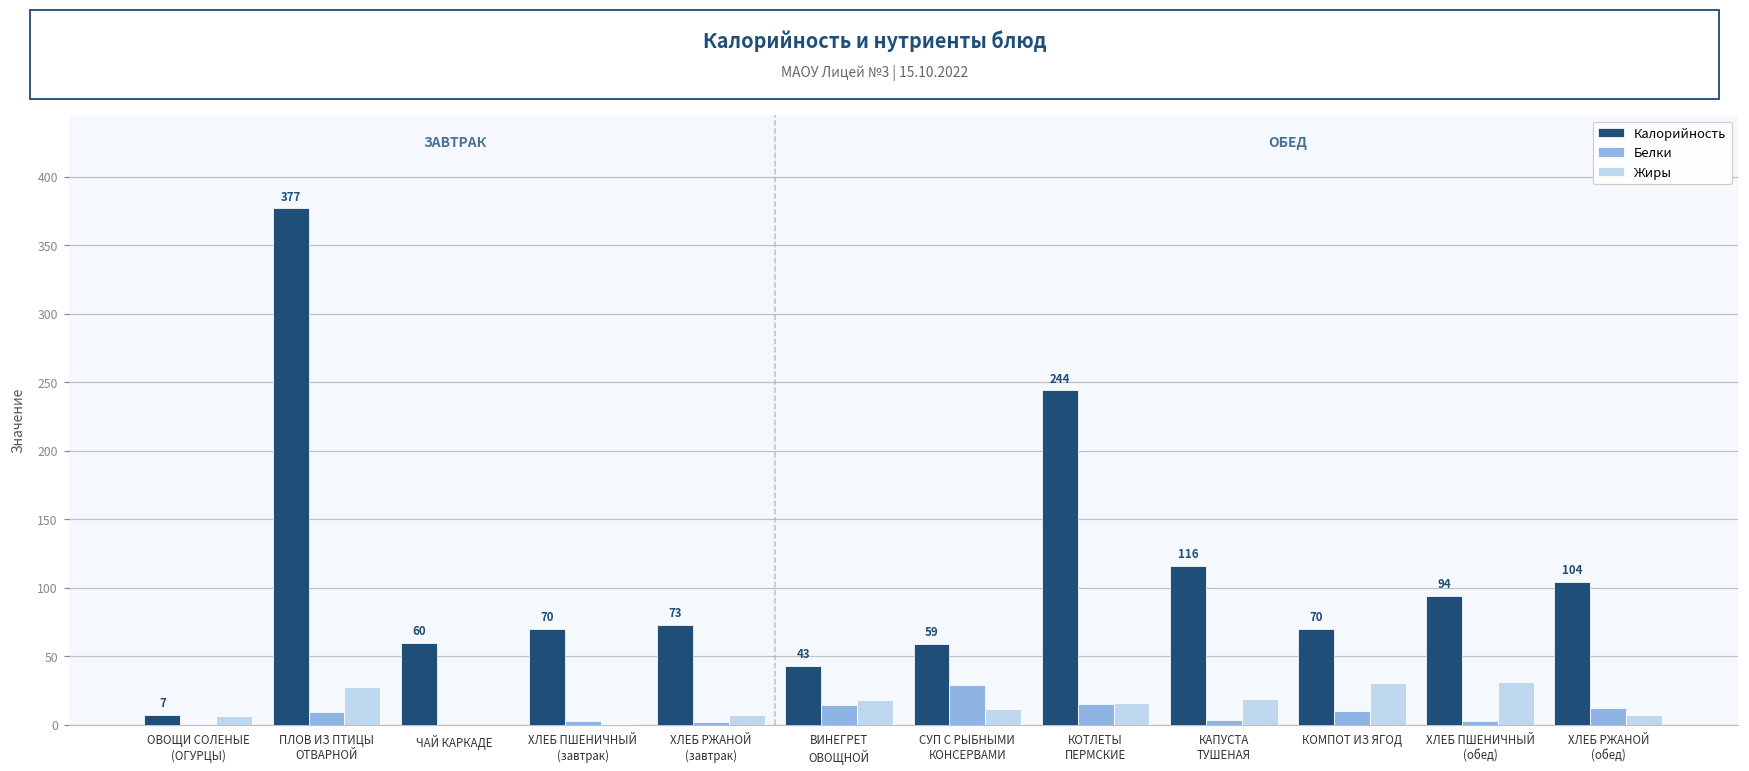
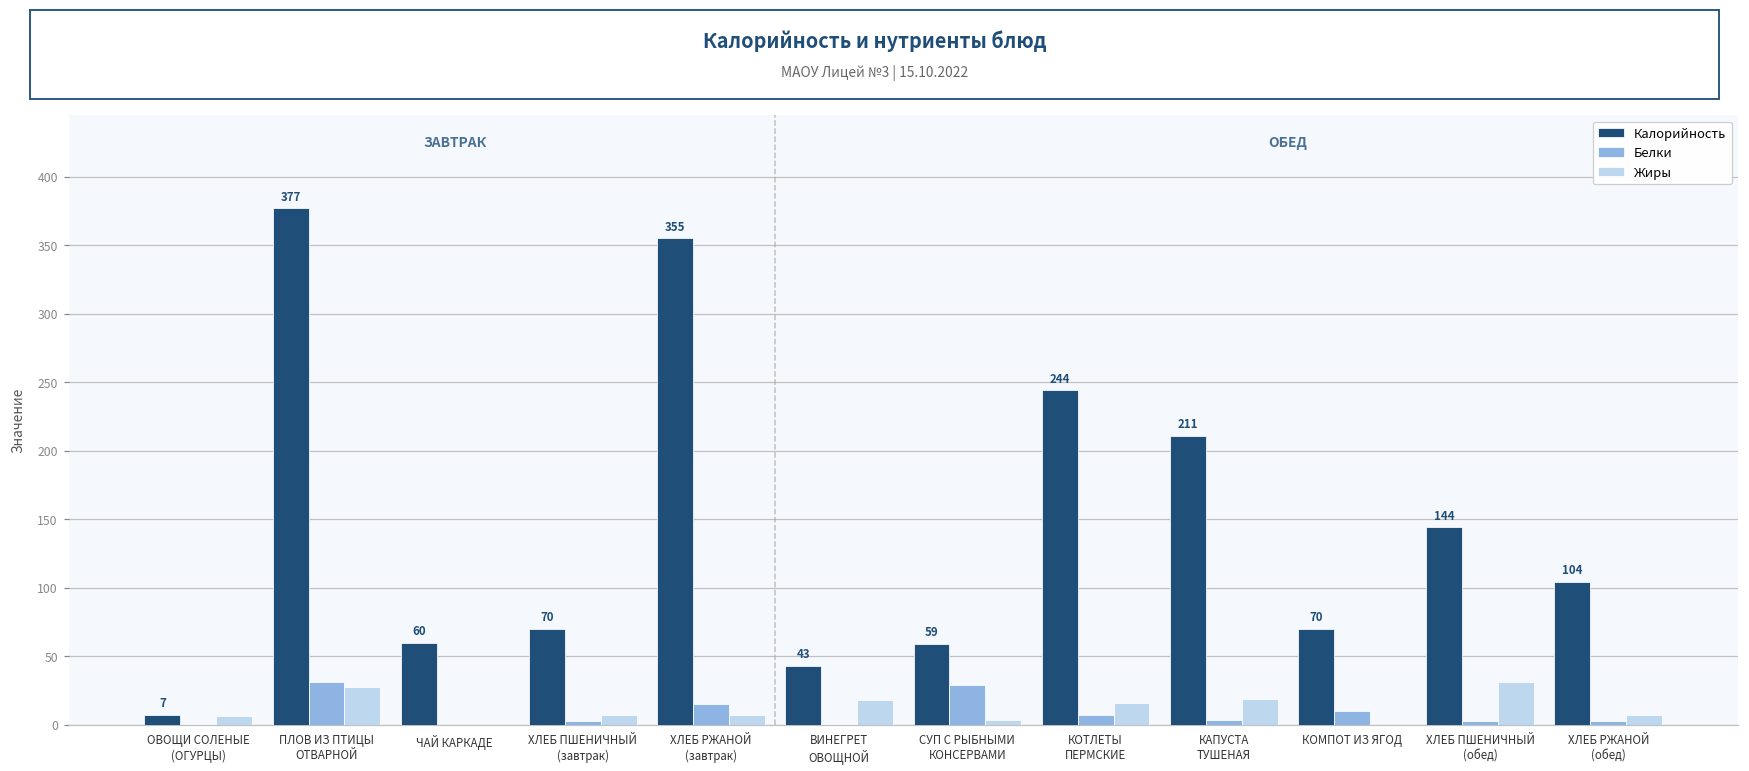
Белки, ПЛОВ ИЗ ПТИЦЫ ОТВАРНОЙ: 9 -> 31
Жиры, ХЛЕБ ПШЕНИЧНЫЙ (завтрак): 0 -> 7
Калорийность, ХЛЕБ РЖАНОЙ (завтрак): 73 -> 355
Белки, ХЛЕБ РЖАНОЙ (завтрак): 2 -> 15
Белки, ВИНЕГРЕТ ОВОЩНОЙ: 15 -> 1
Жиры, СУП С РЫБНЫМИ КОНСЕРВАМИ: 11 -> 3
Белки, КОТЛЕТЫ ПЕРМСКИЕ: 15 -> 7
Калорийность, КАПУСТА ТУШЕНАЯ: 116 -> 211
Жиры, КОМПОТ ИЗ ЯГОД: 31 -> 0
Калорийность, ХЛЕБ ПШЕНИЧНЫЙ (обед): 94 -> 144
Белки, ХЛЕБ РЖАНОЙ (обед): 12 -> 2
